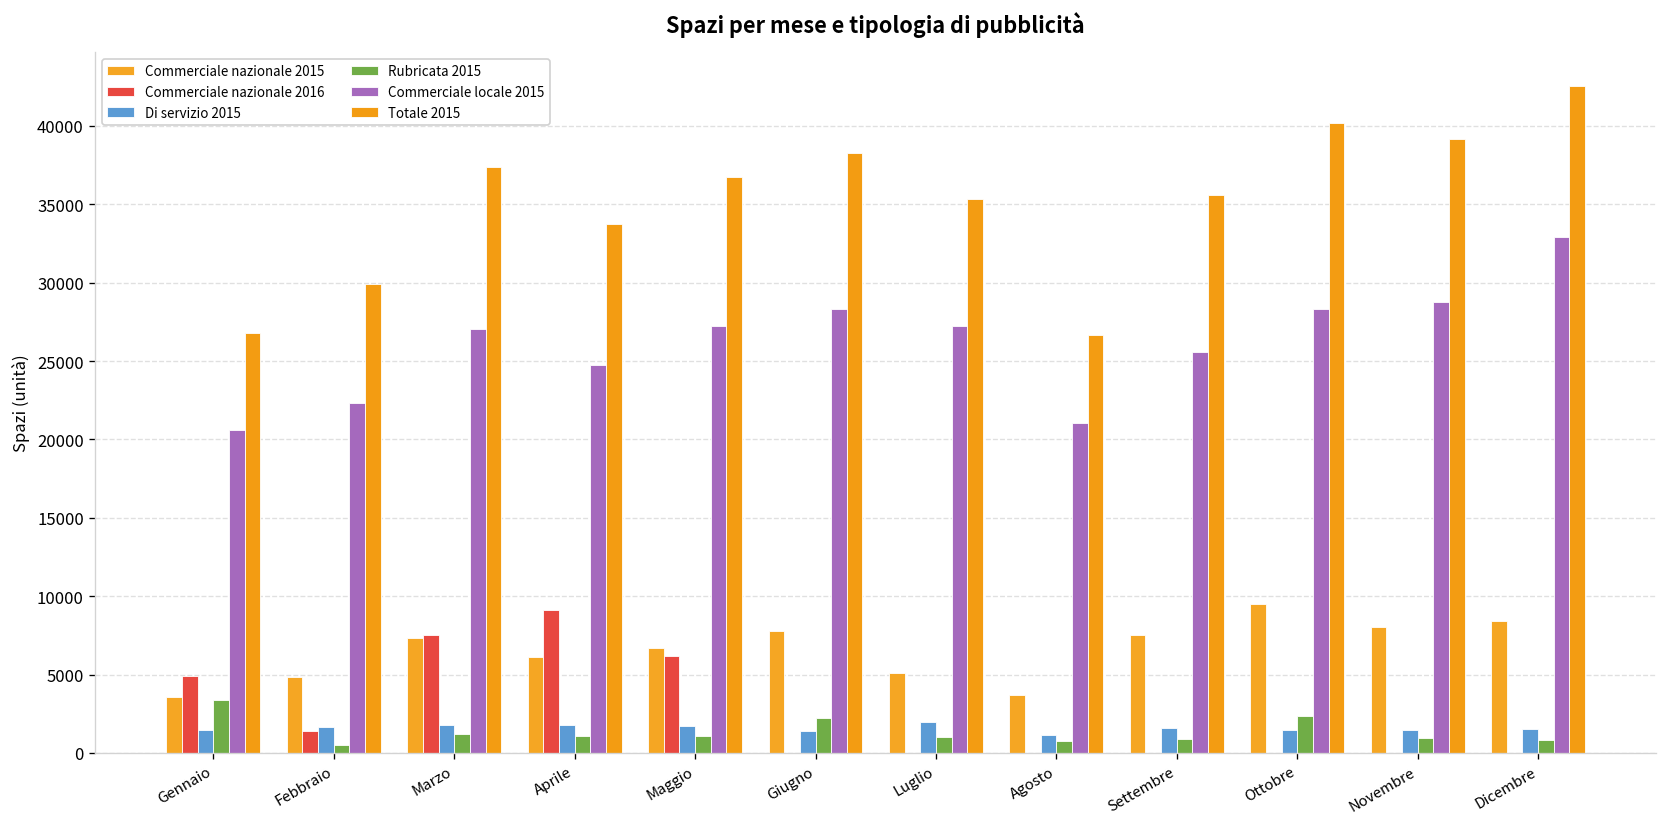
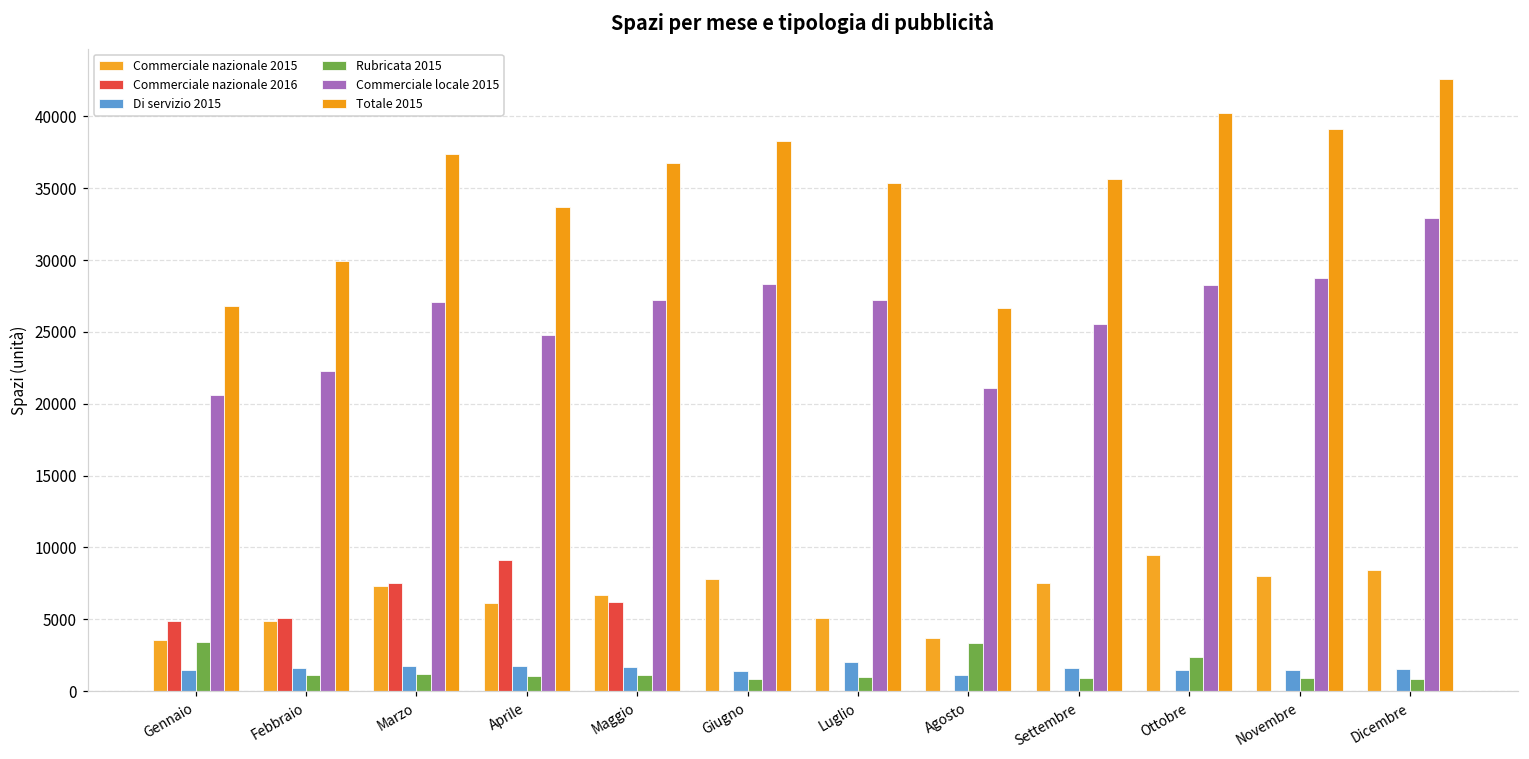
Commerciale nazionale 2016, Febbraio: 1400 -> 5100
Rubricata 2015, Febbraio: 500 -> 1100
Rubricata 2015, Giugno: 2200 -> 900
Rubricata 2015, Agosto: 800 -> 3400
